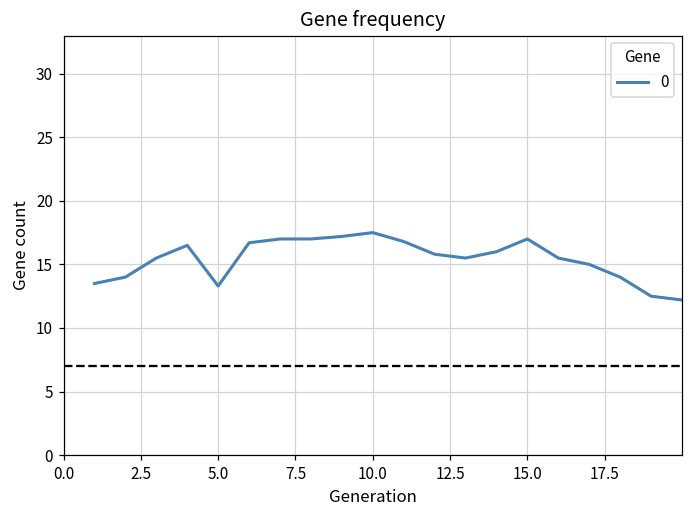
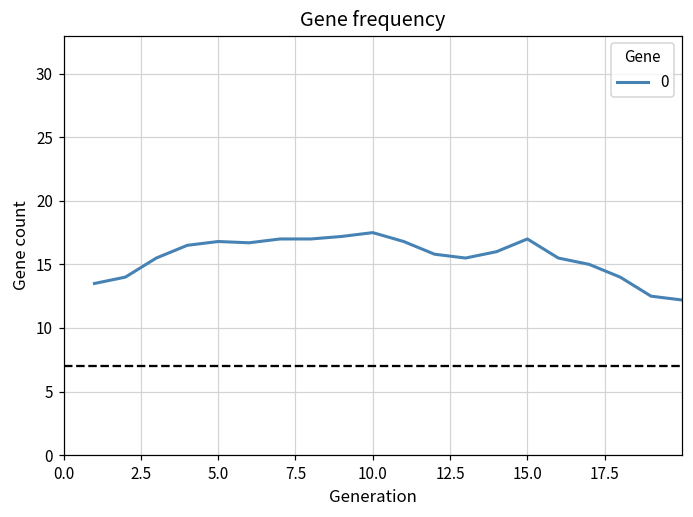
5.0: 13.3 -> 16.8
